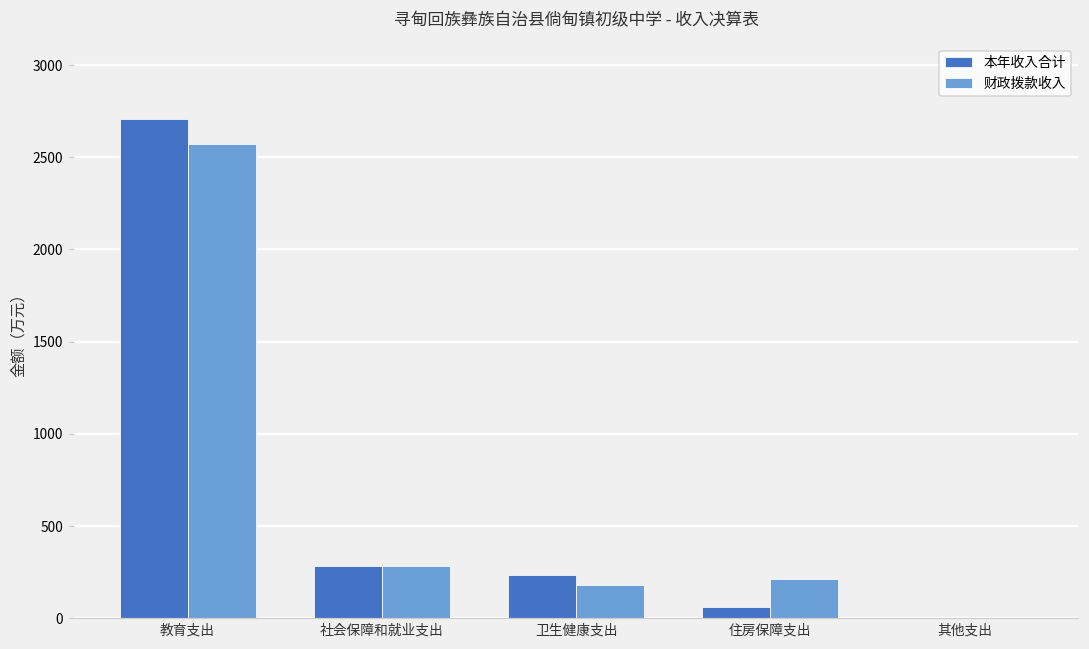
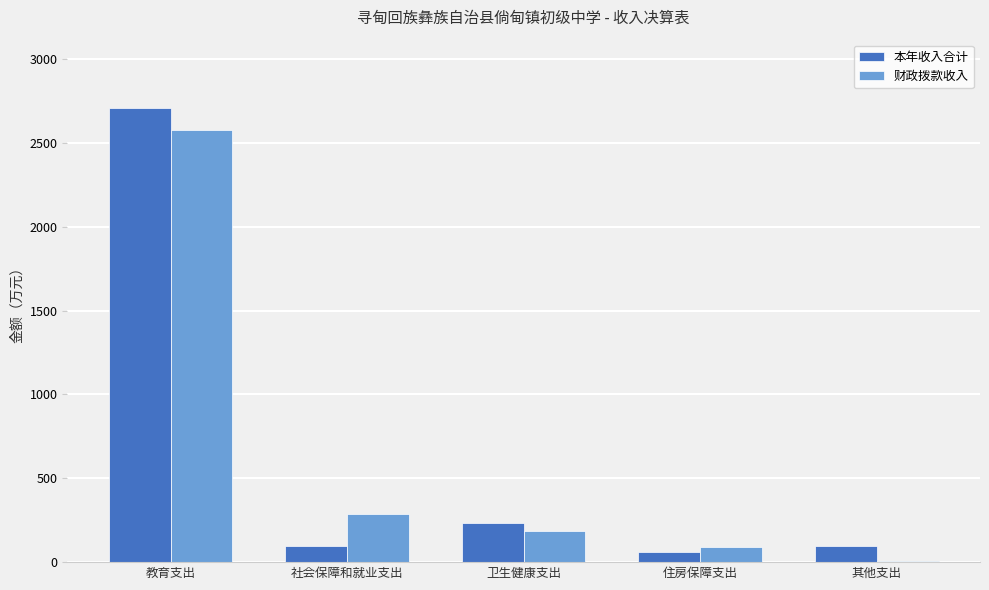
本年收入合计, 社会保障和就业支出: 280 -> 90
财政拨款收入, 住房保障支出: 210 -> 90
本年收入合计, 其他支出: 0 -> 100
